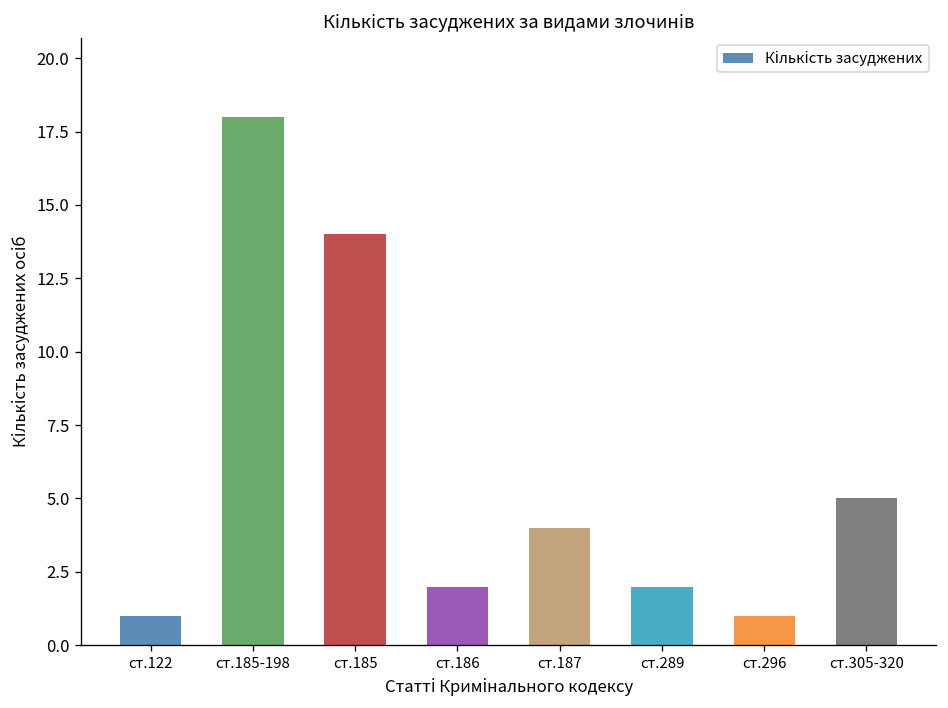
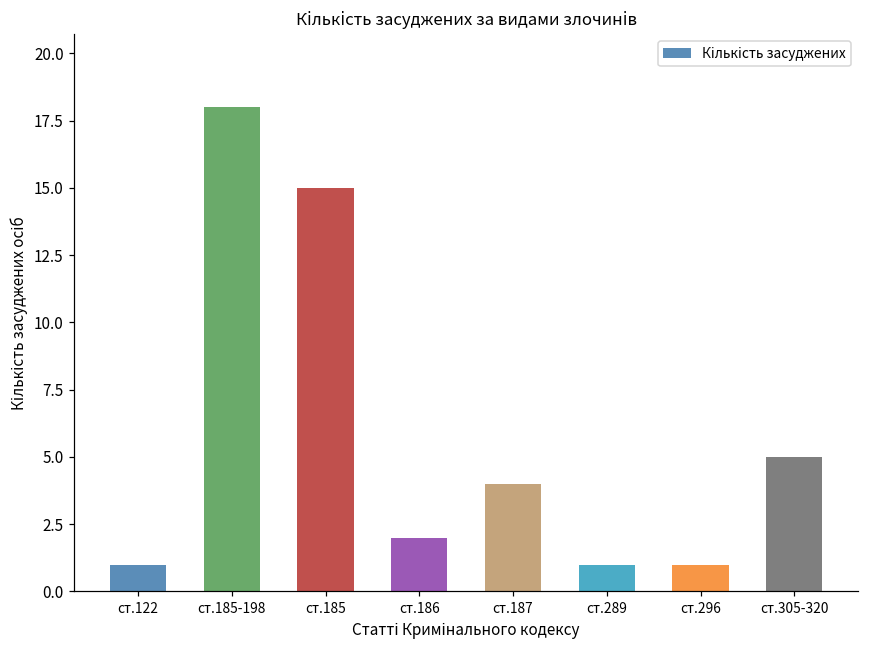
ст.185: 14 -> 15
ст.289: 2 -> 1
